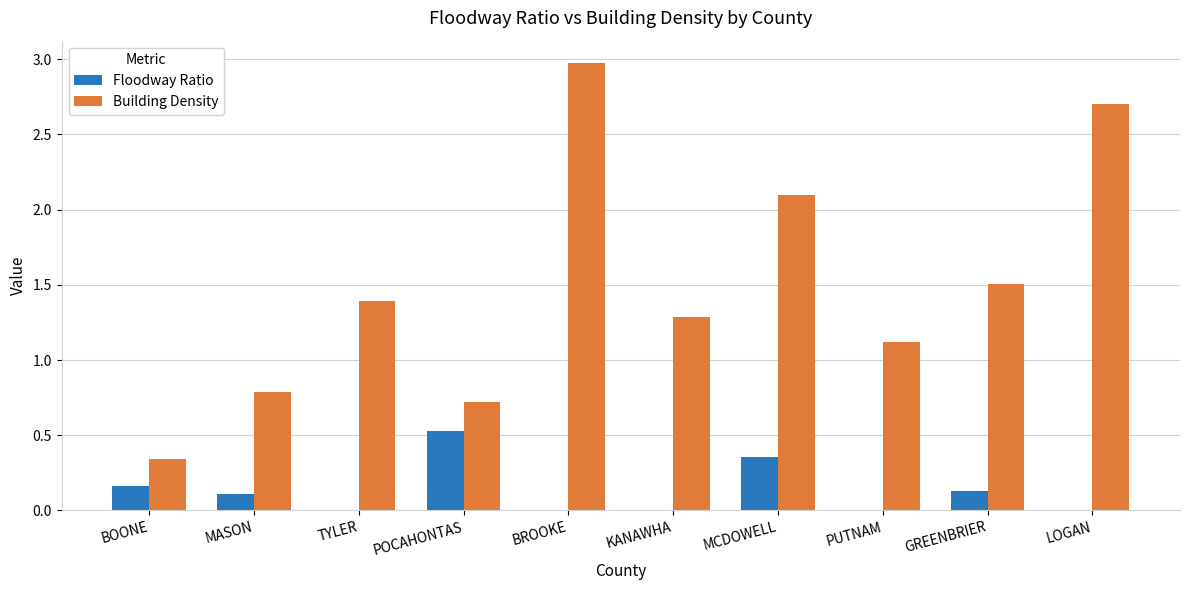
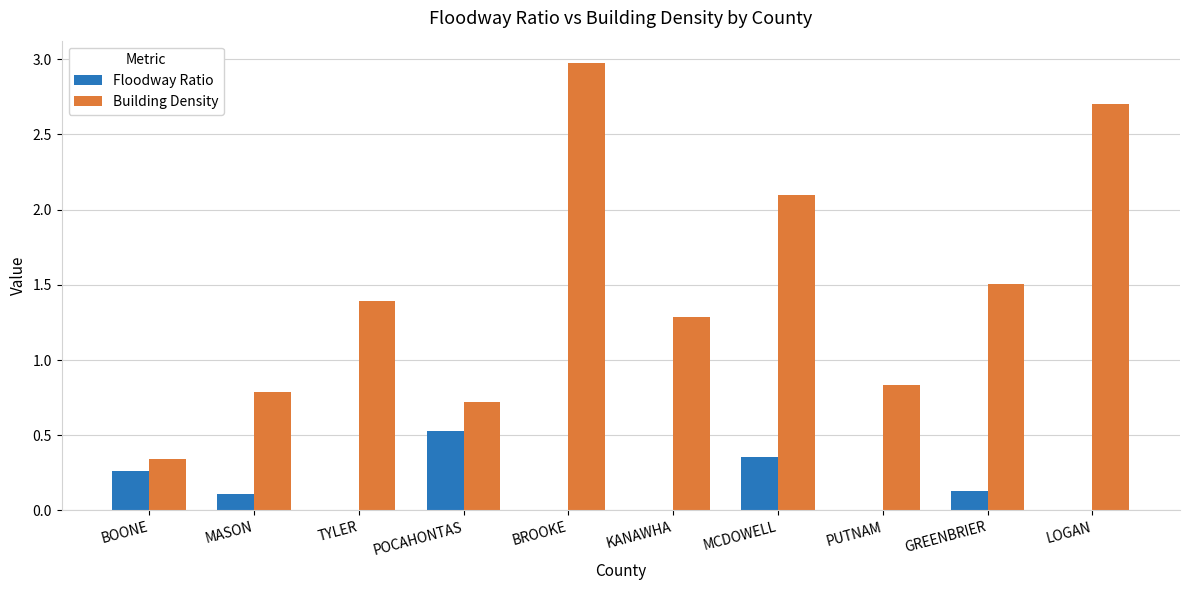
Floodway Ratio, BOONE: 0.16 -> 0.26
Building Density, PUTNAM: 1.12 -> 0.83
